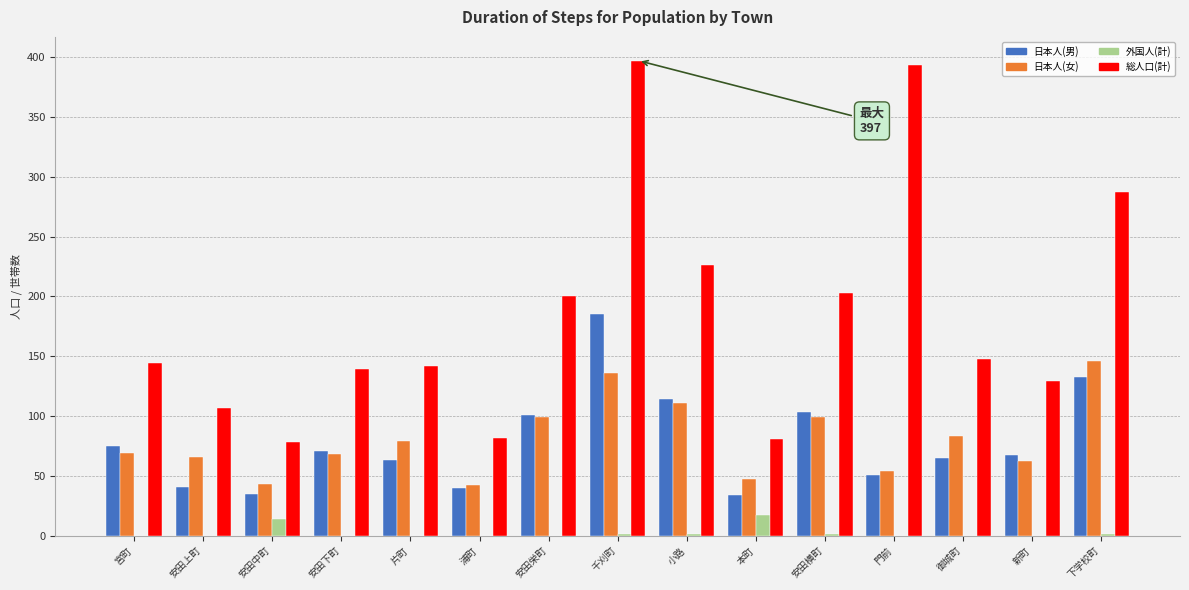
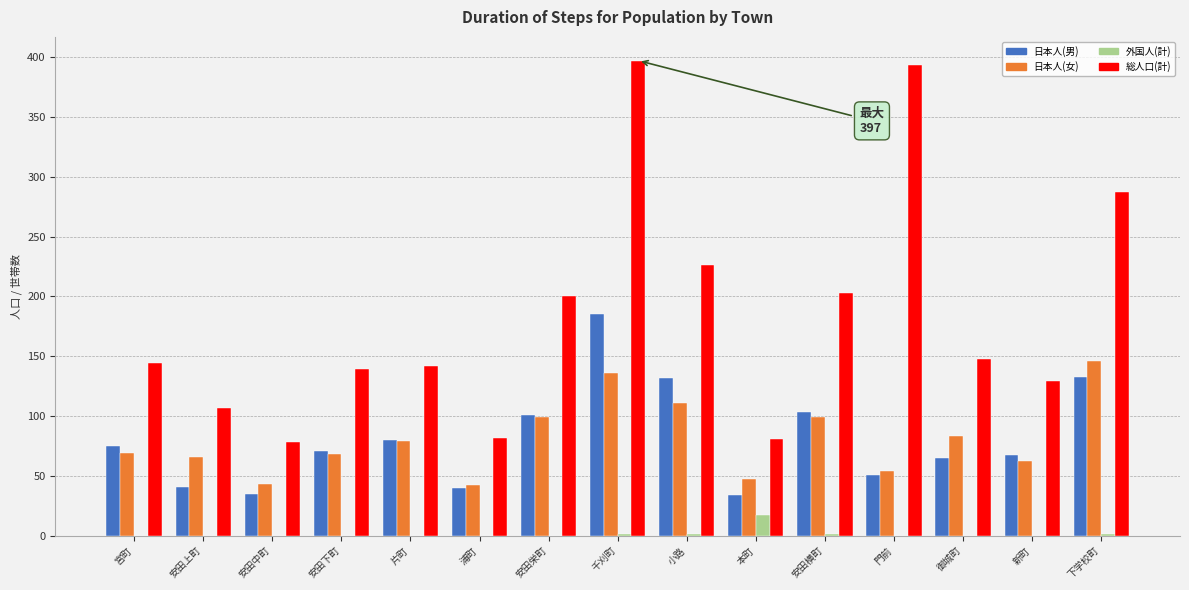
外国人(計), 安田中町: 14 -> 0
日本人(男), 片町: 63 -> 80
日本人(男), 小路: 114 -> 132
